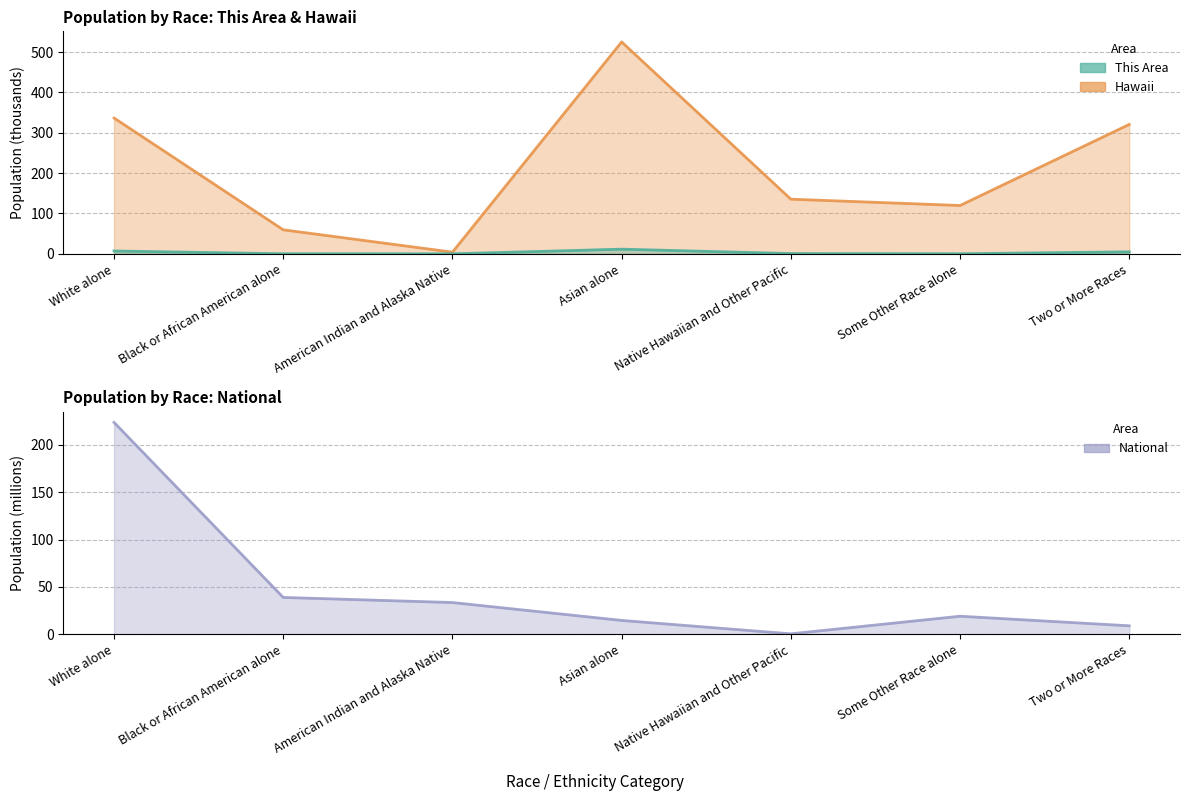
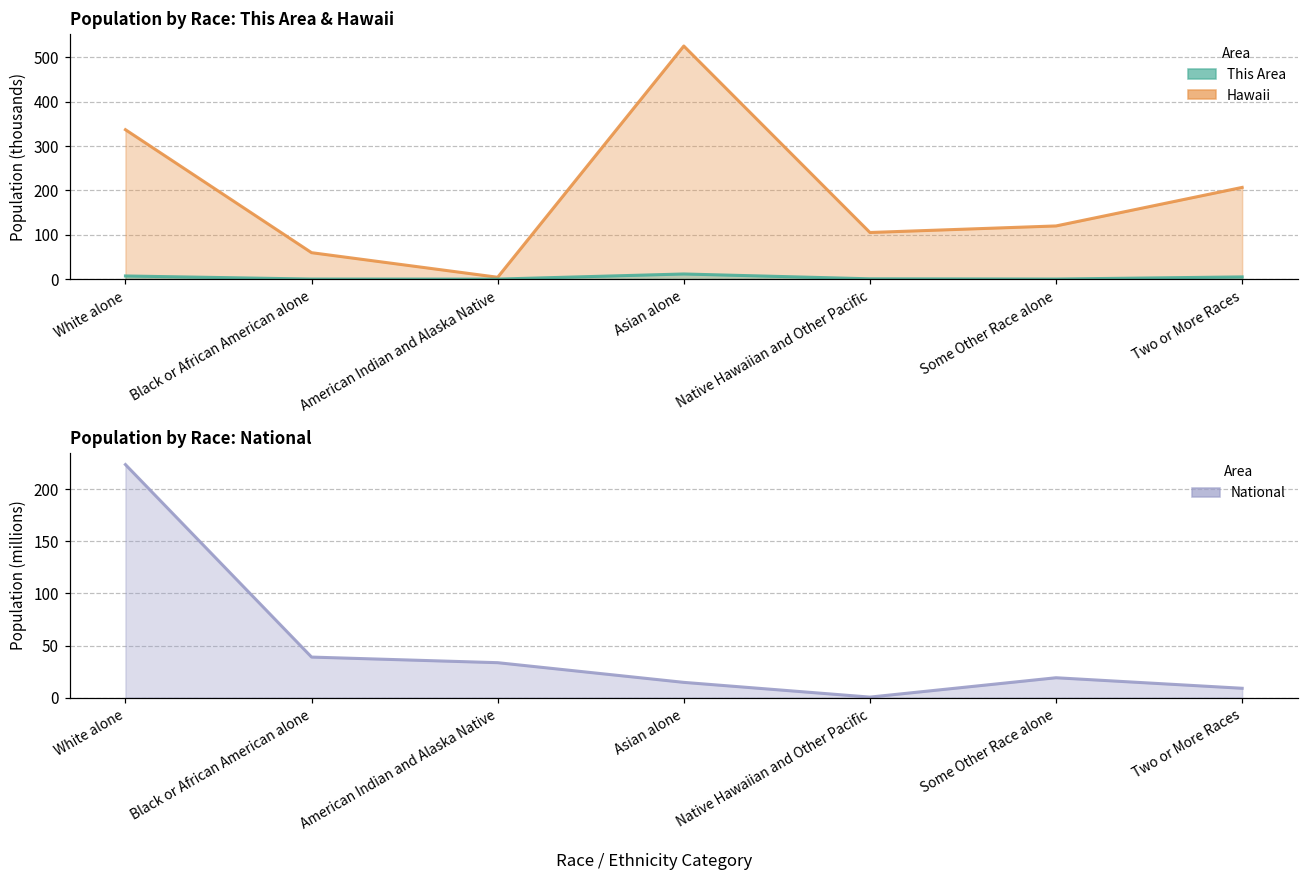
Population by Race: This Area & Hawaii, Hawaii, Native Hawaiian and Other Pacific: 140 -> 110
Population by Race: This Area & Hawaii, Hawaii, Two or More Races: 320 -> 210
